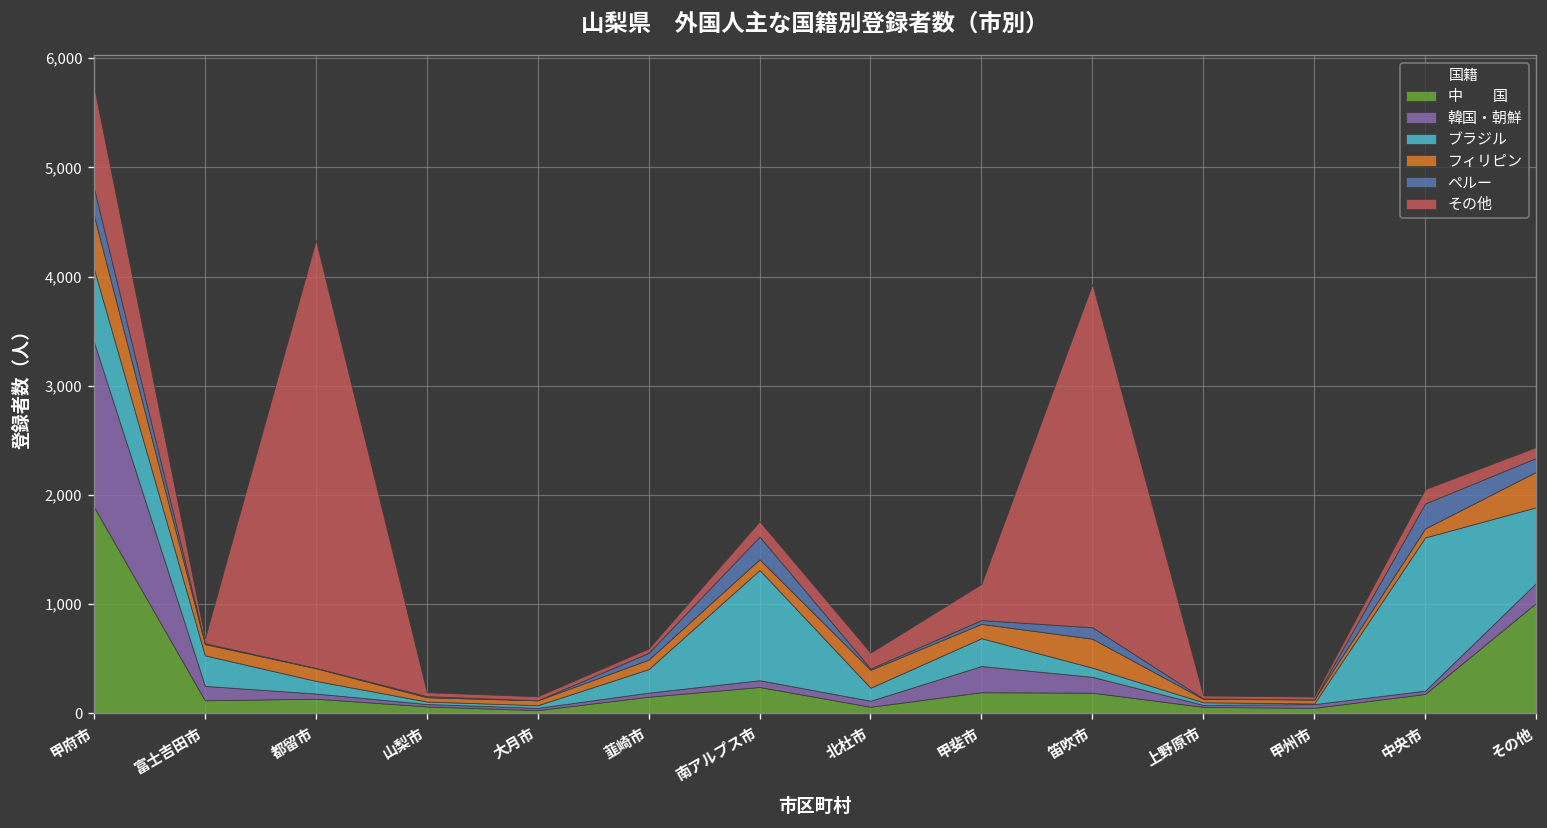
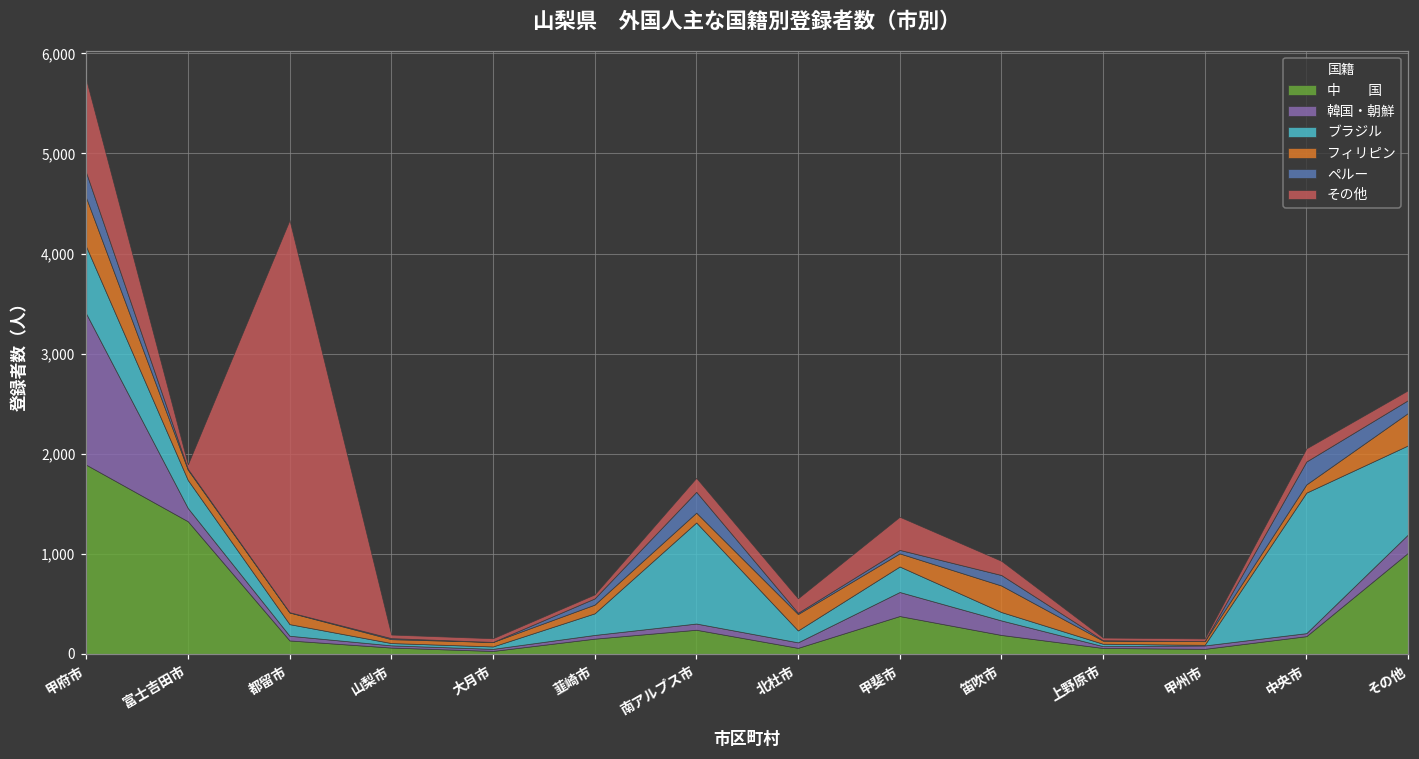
中 国, 富士吉田市: 100 -> 1,300
中 国, 甲斐市: 200 -> 400
その他, 笛吹市: 3,100 -> 100
ブラジル, その他: 700 -> 900
